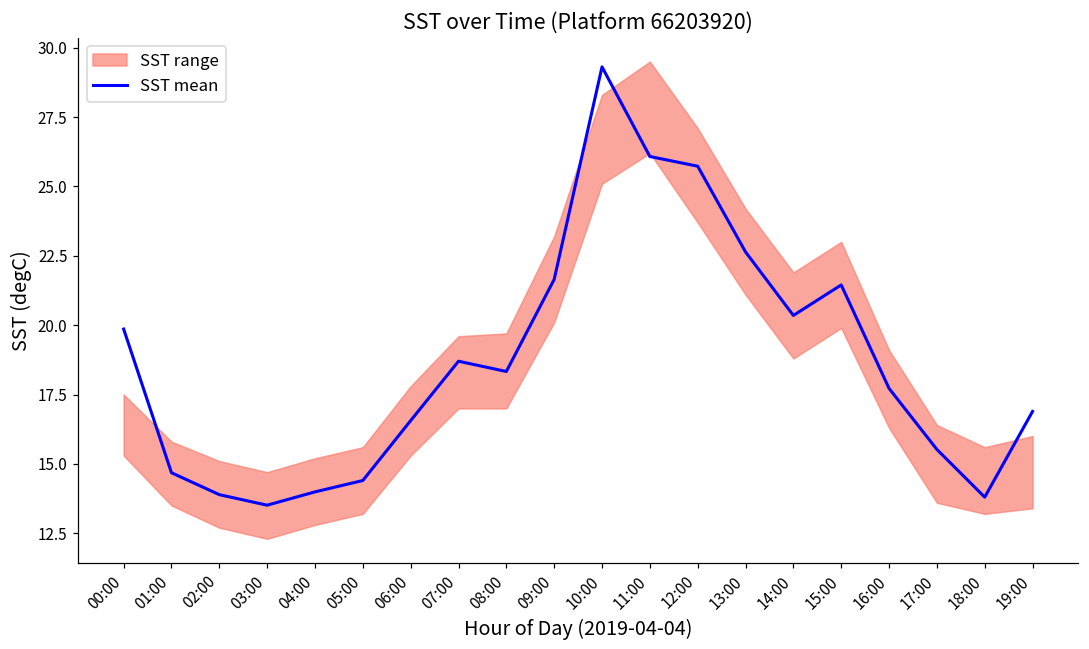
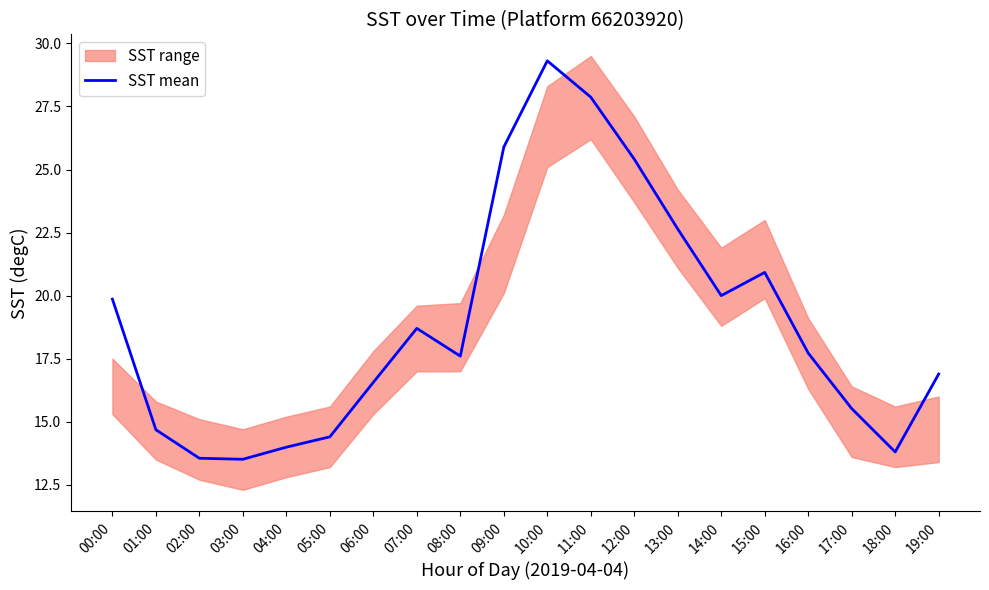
SST mean, 02:00: 13.9 -> 13.6
SST mean, 08:00: 18.3 -> 17.6
SST mean, 09:00: 21.7 -> 25.9
SST mean, 11:00: 26.1 -> 27.9
SST mean, 12:00: 25.7 -> 25.4
SST mean, 14:00: 20.4 -> 20.0
SST mean, 15:00: 21.5 -> 20.9
